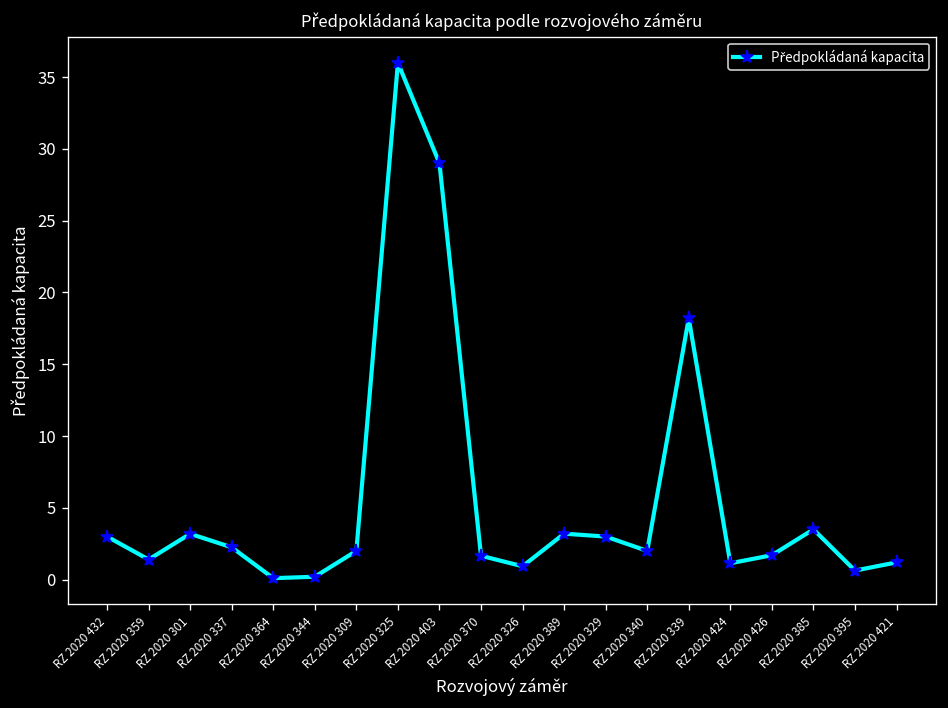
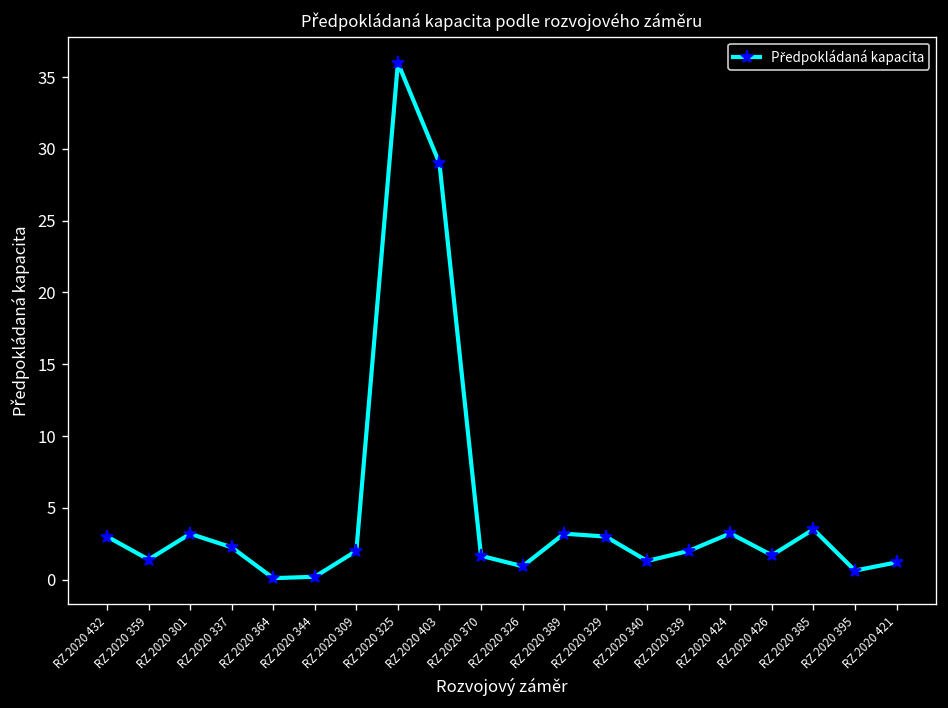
RZ 2020 340: 2.0 -> 1.3
RZ 2020 339: 18.2 -> 2.0
RZ 2020 424: 1.1 -> 3.2
